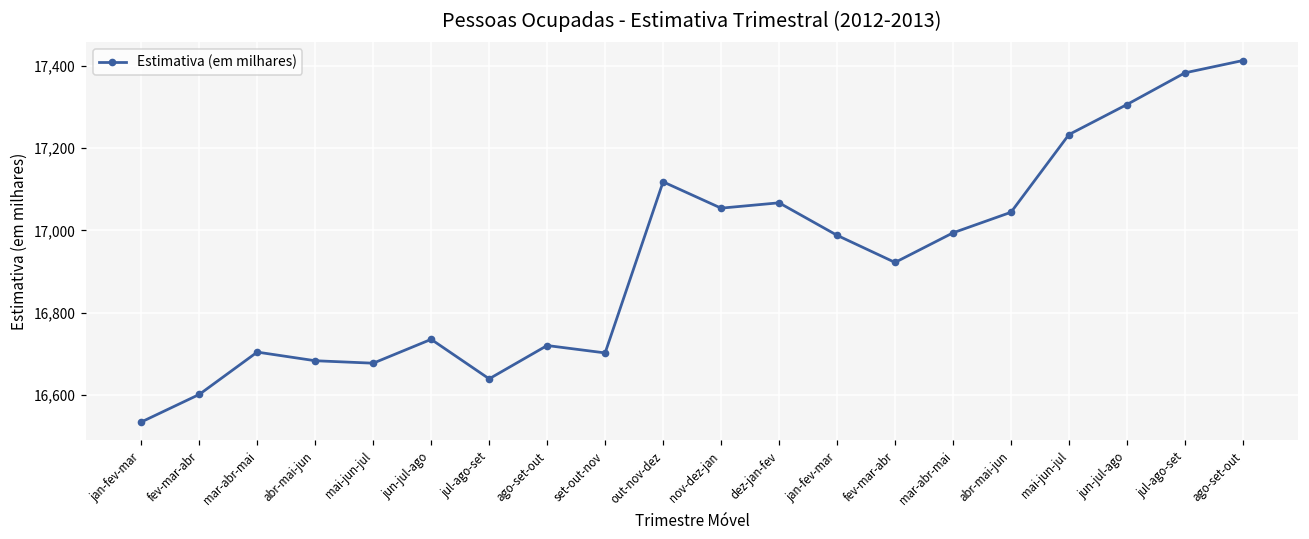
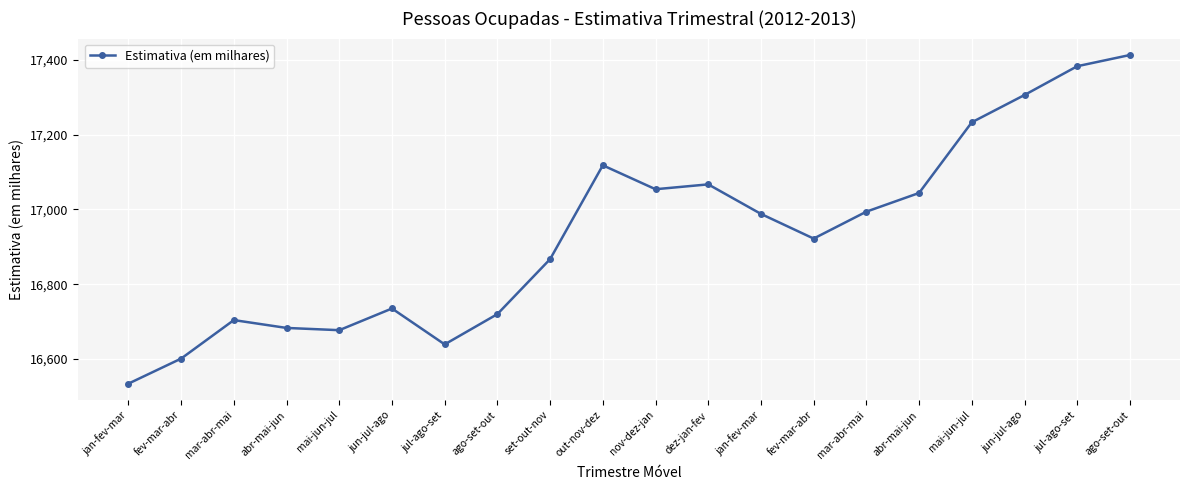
set-out-nov: 16,700 -> 16,870
